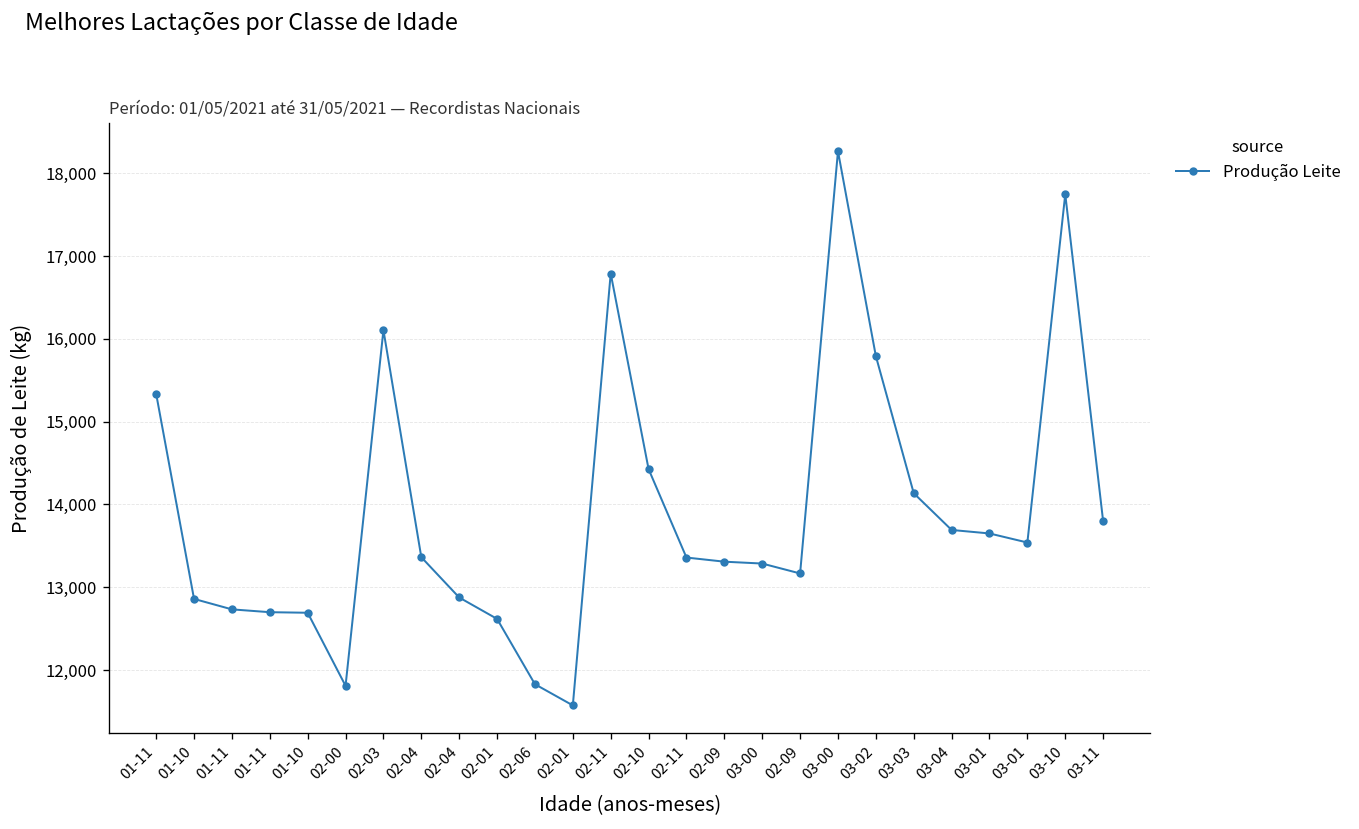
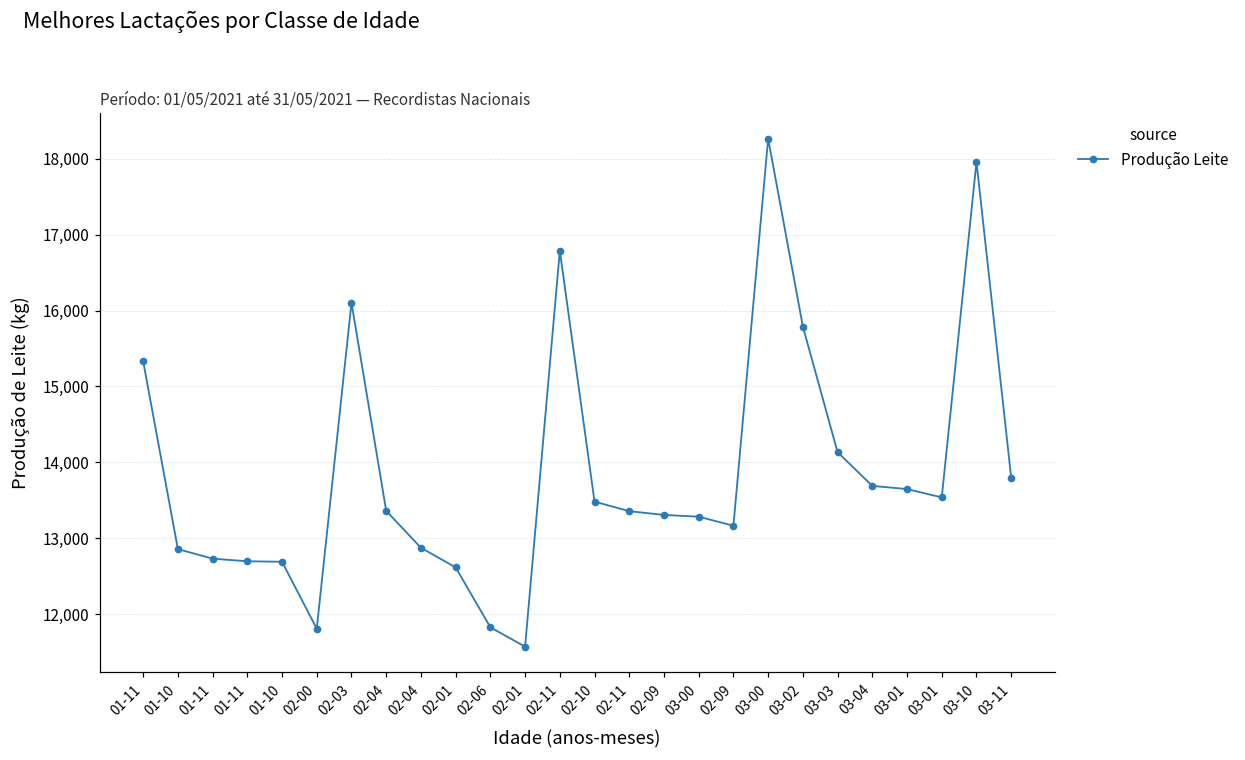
02-10: 14,400 -> 13,500
03-10: 17,700 -> 18,000
